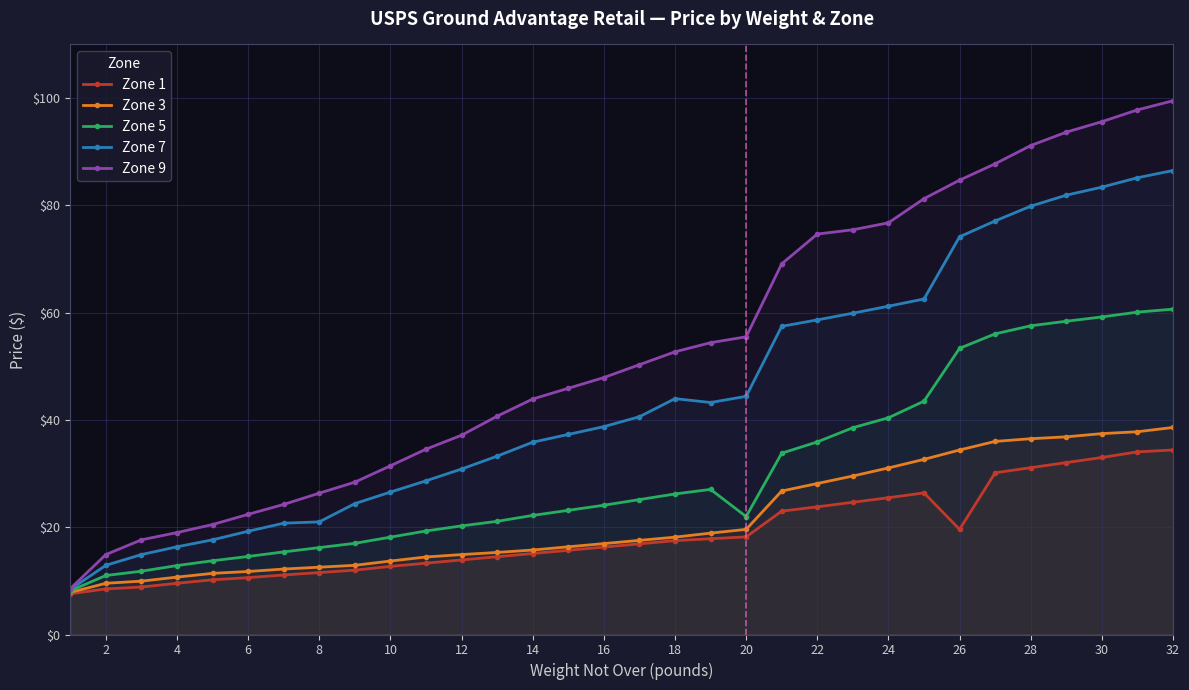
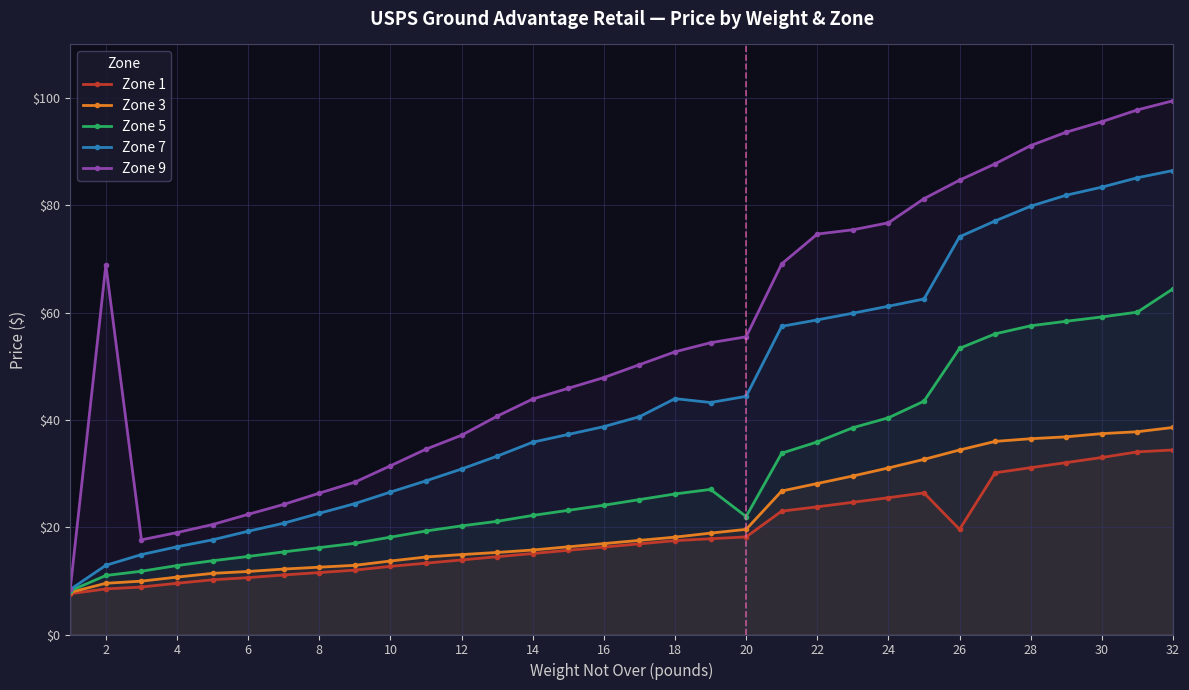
Zone 9, 2: $15 -> $69
Zone 7, 8: $21 -> $23
Zone 5, 32: $61 -> $64
